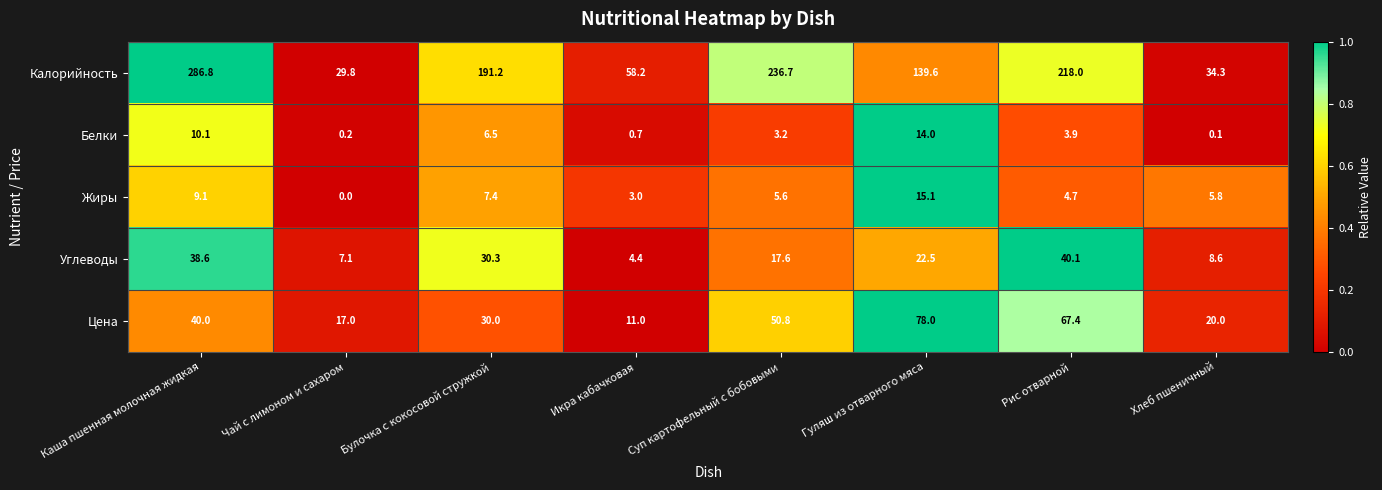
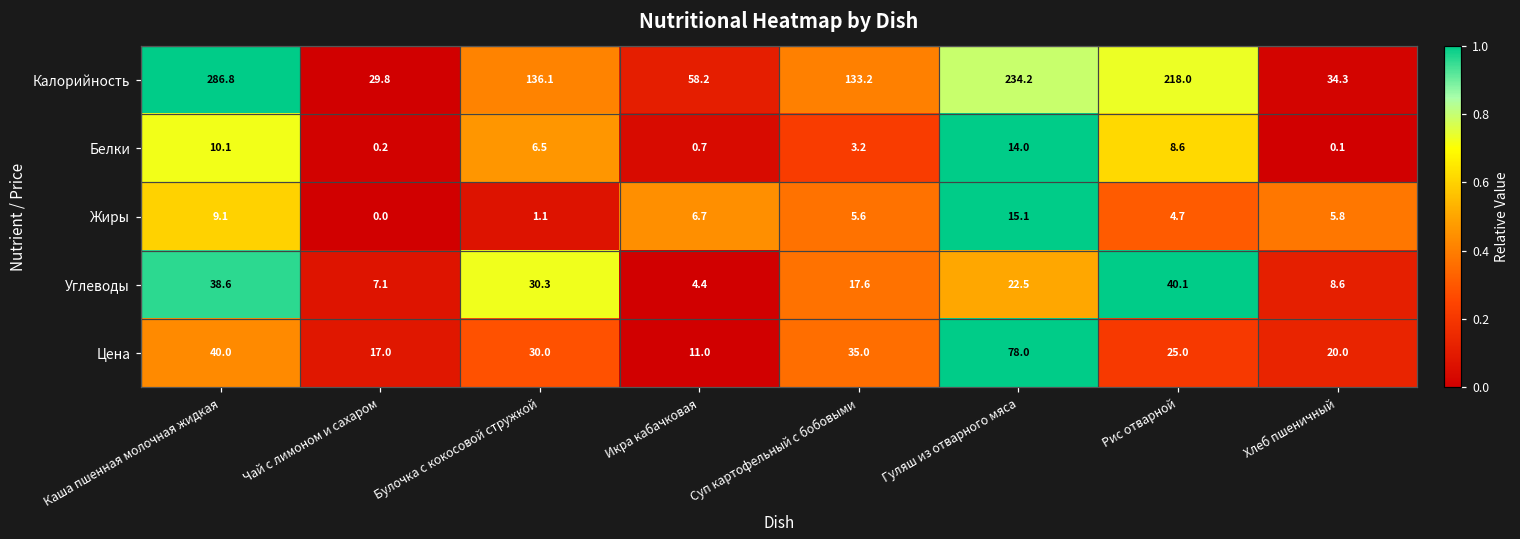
Калорийность, Булочка с кокосовой стружкой: 191.2 -> 136.1
Калорийность, Суп картофельный с бобовыми: 236.7 -> 133.2
Калорийность, Гуляш из отварного мяса: 139.6 -> 234.2
Белки, Рис отварной: 3.9 -> 8.6
Жиры, Булочка с кокосовой стружкой: 7.4 -> 1.1
Жиры, Икра кабачковая: 3.0 -> 6.7
Цена, Суп картофельный с бобовыми: 50.8 -> 35.0
Цена, Рис отварной: 67.4 -> 25.0
